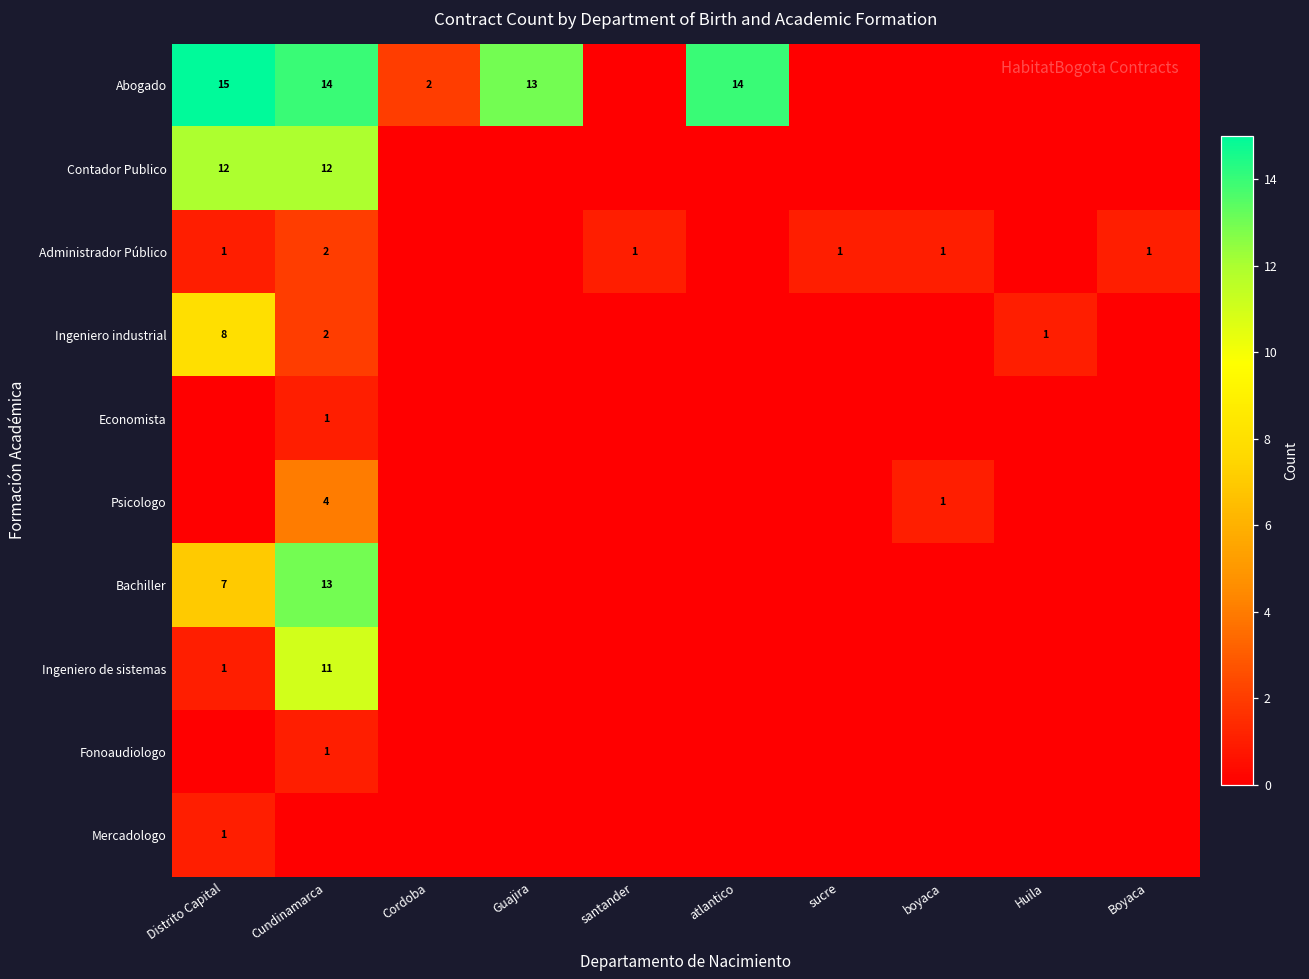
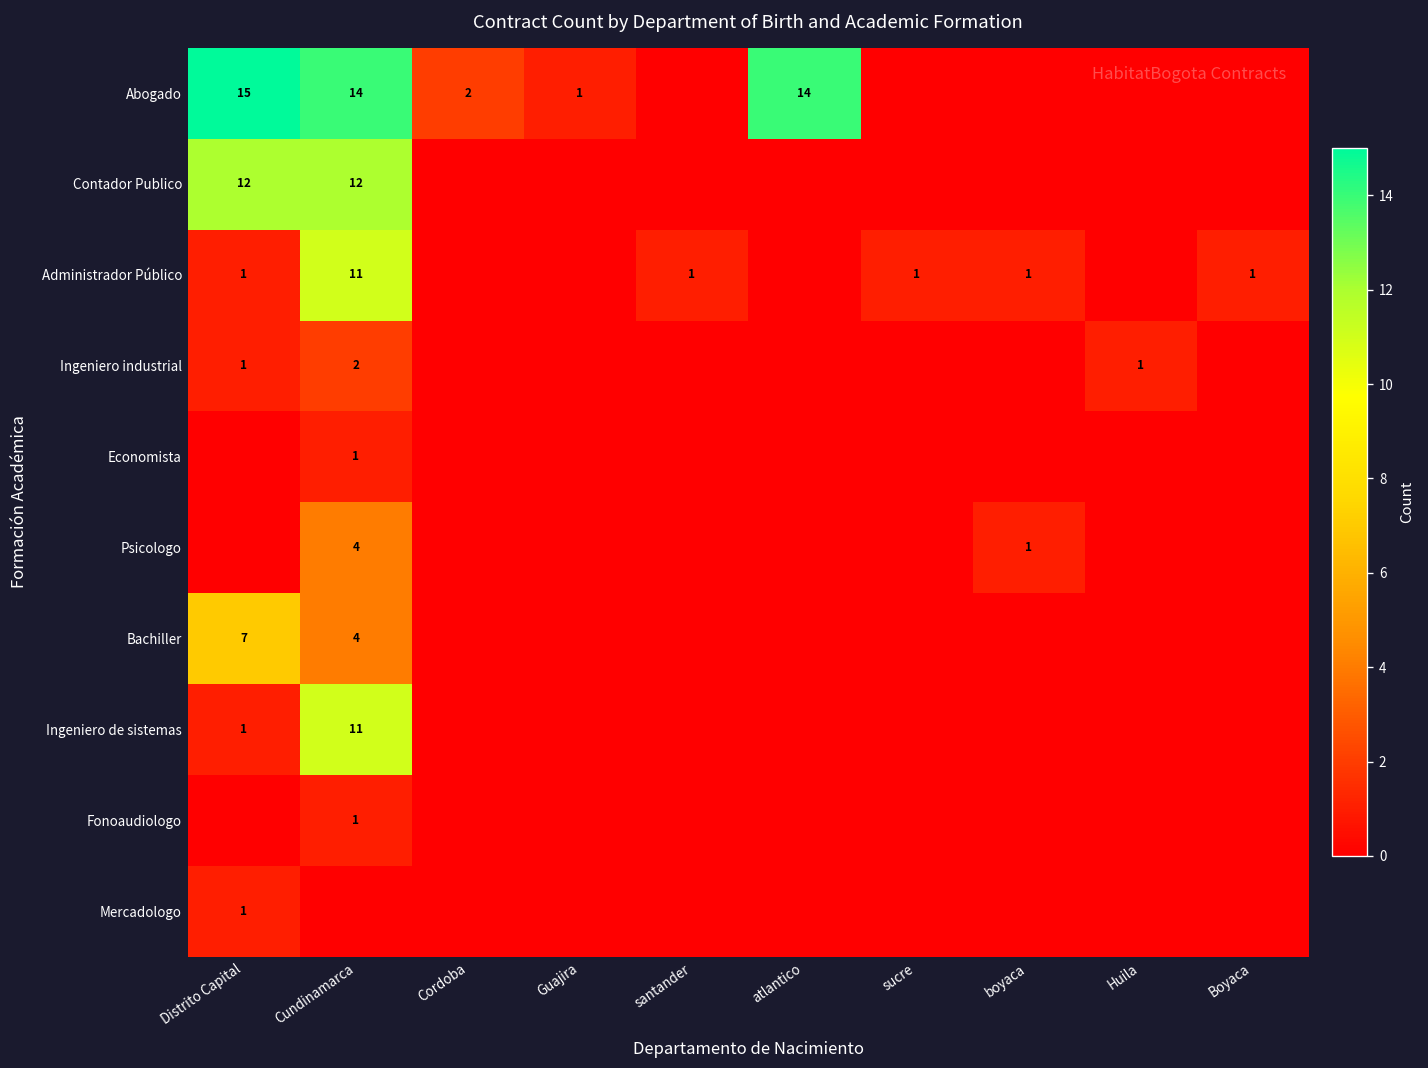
Abogado, Guajira: 13 -> 1
Administrador Público, Cundinamarca: 2 -> 11
Ingeniero industrial, Distrito Capital: 8 -> 1
Bachiller, Cundinamarca: 13 -> 4
